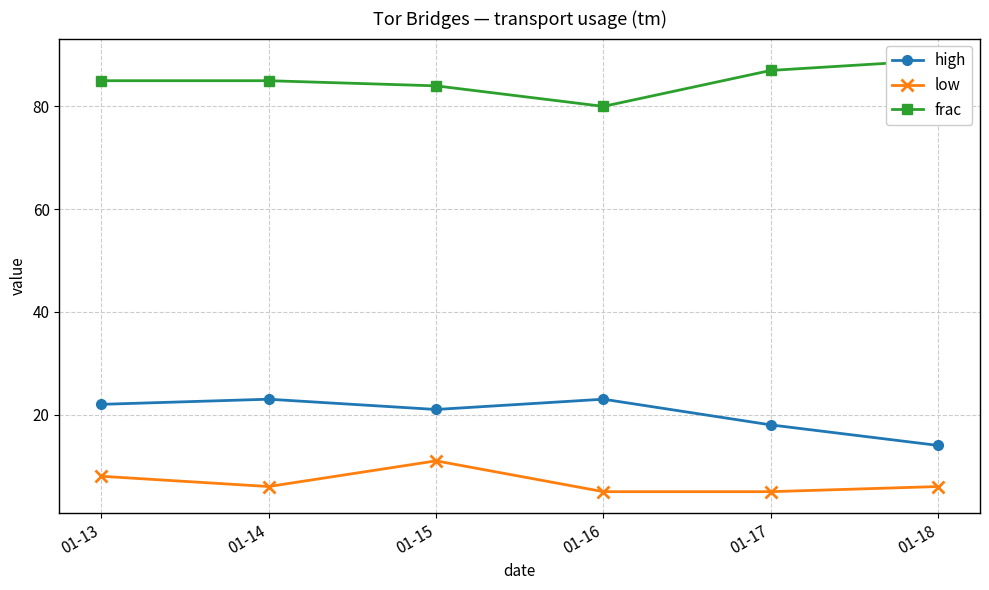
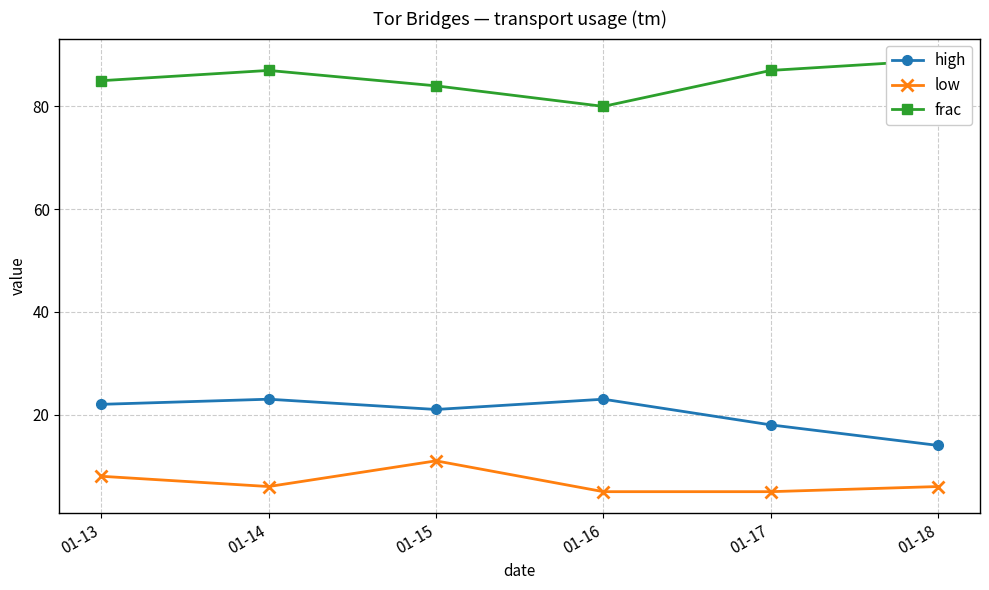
frac, 01-14: 85 -> 87
